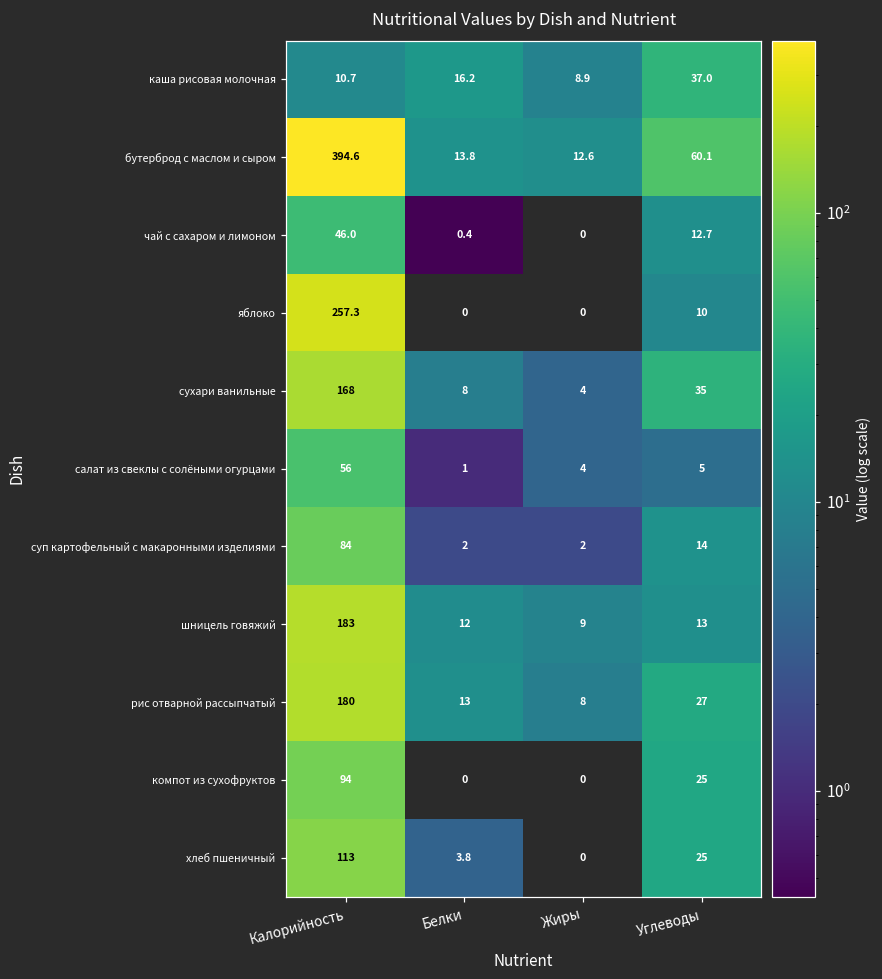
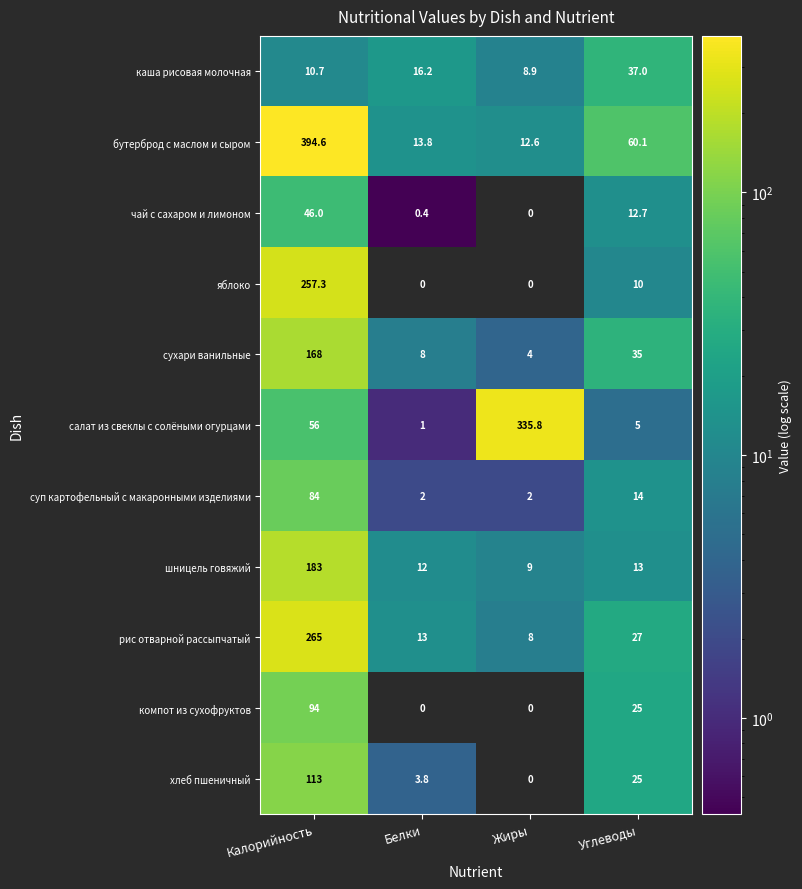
салат из свеклы с солёными огурцами, Жиры: 4 -> 335.8
рис отварной рассыпчатый, Калорийность: 180 -> 265
